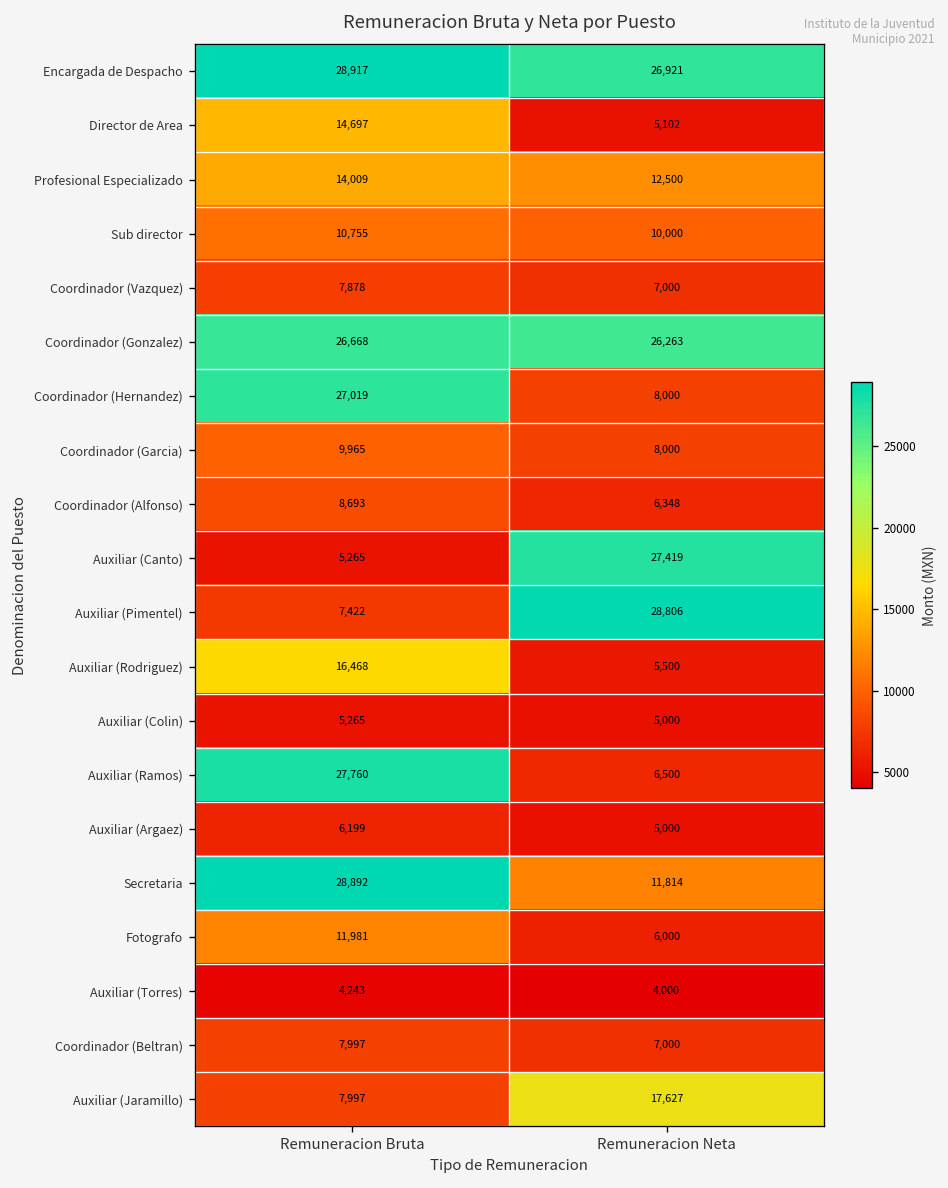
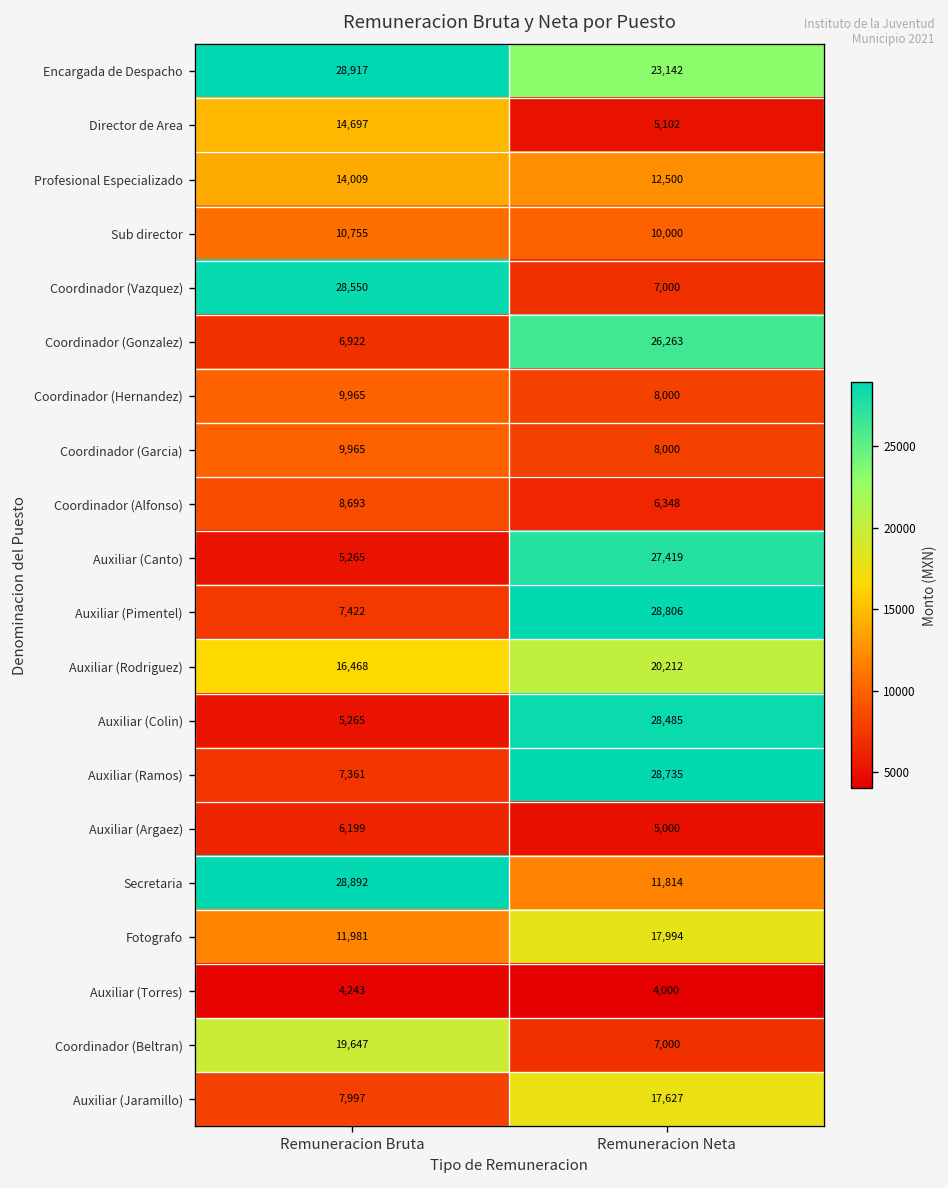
Encargada de Despacho, Remuneracion Neta: 26,921 -> 23,142
Coordinador (Vazquez), Remuneracion Bruta: 7,878 -> 28,550
Coordinador (Gonzalez), Remuneracion Bruta: 26,668 -> 6,922
Coordinador (Hernandez), Remuneracion Bruta: 27,019 -> 9,965
Auxiliar (Rodriguez), Remuneracion Neta: 5,500 -> 20,212
Auxiliar (Colin), Remuneracion Neta: 5,000 -> 28,485
Auxiliar (Ramos), Remuneracion Bruta: 27,760 -> 7,361
Auxiliar (Ramos), Remuneracion Neta: 6,500 -> 28,735
Fotografo, Remuneracion Neta: 6,000 -> 17,994
Coordinador (Beltran), Remuneracion Bruta: 7,997 -> 19,647
